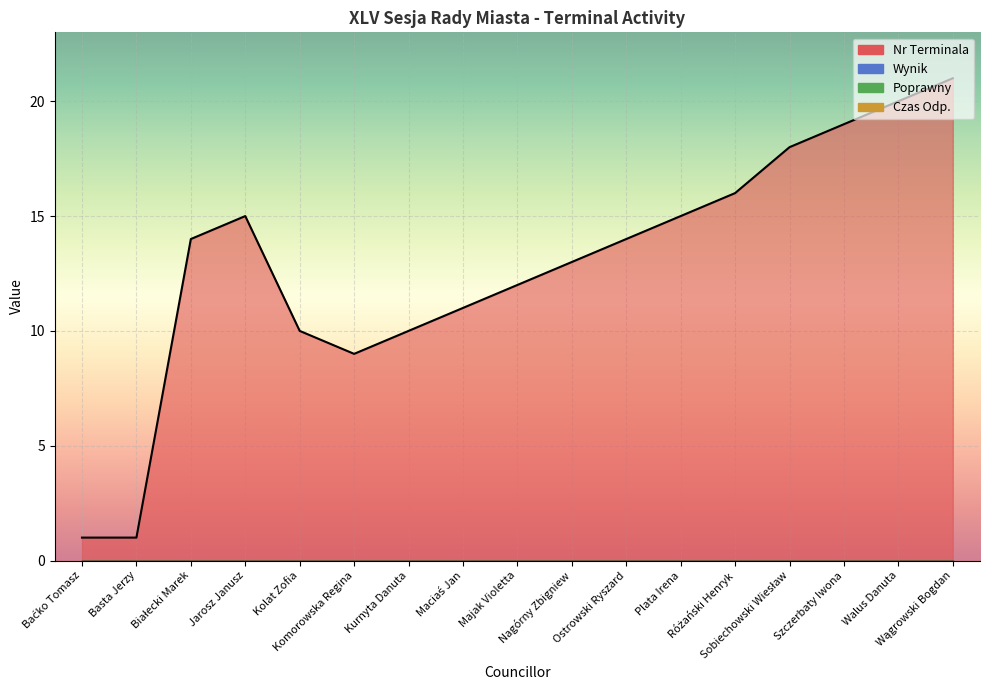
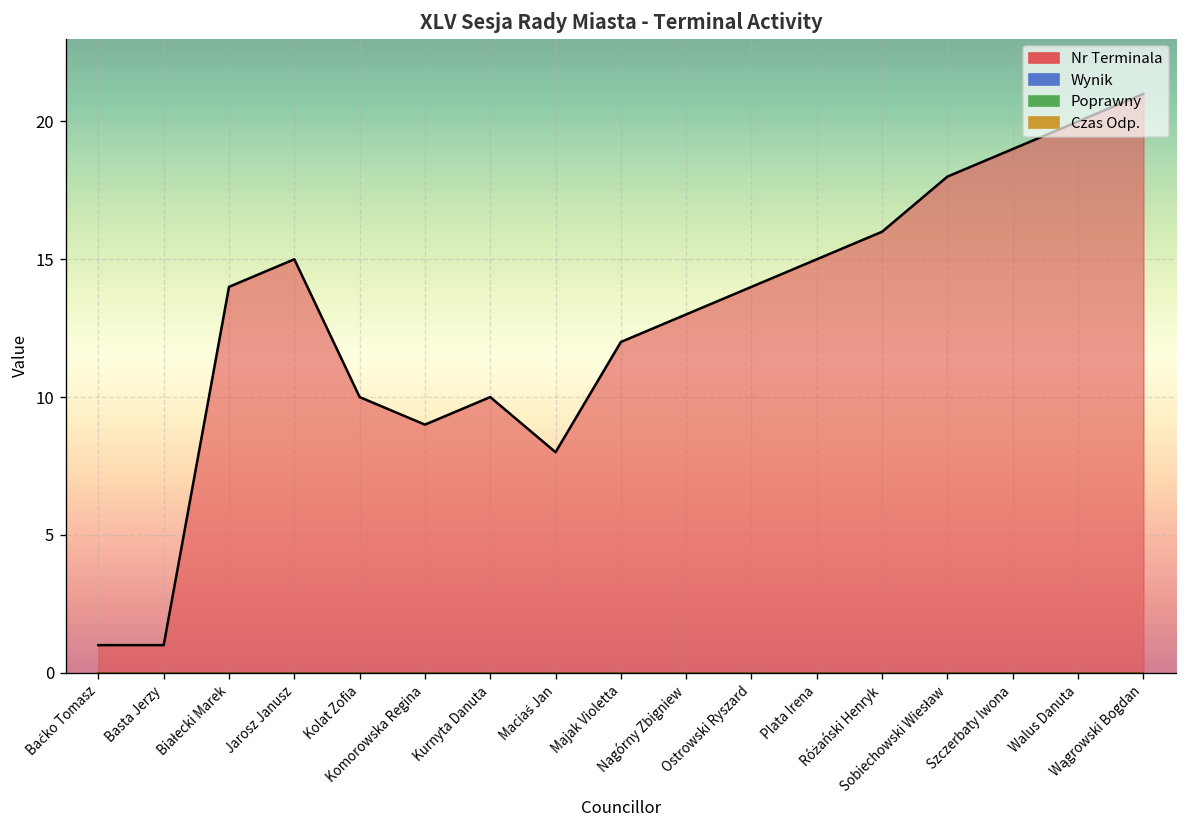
Nr Terminala, Maciaś Jan: 11 -> 8
